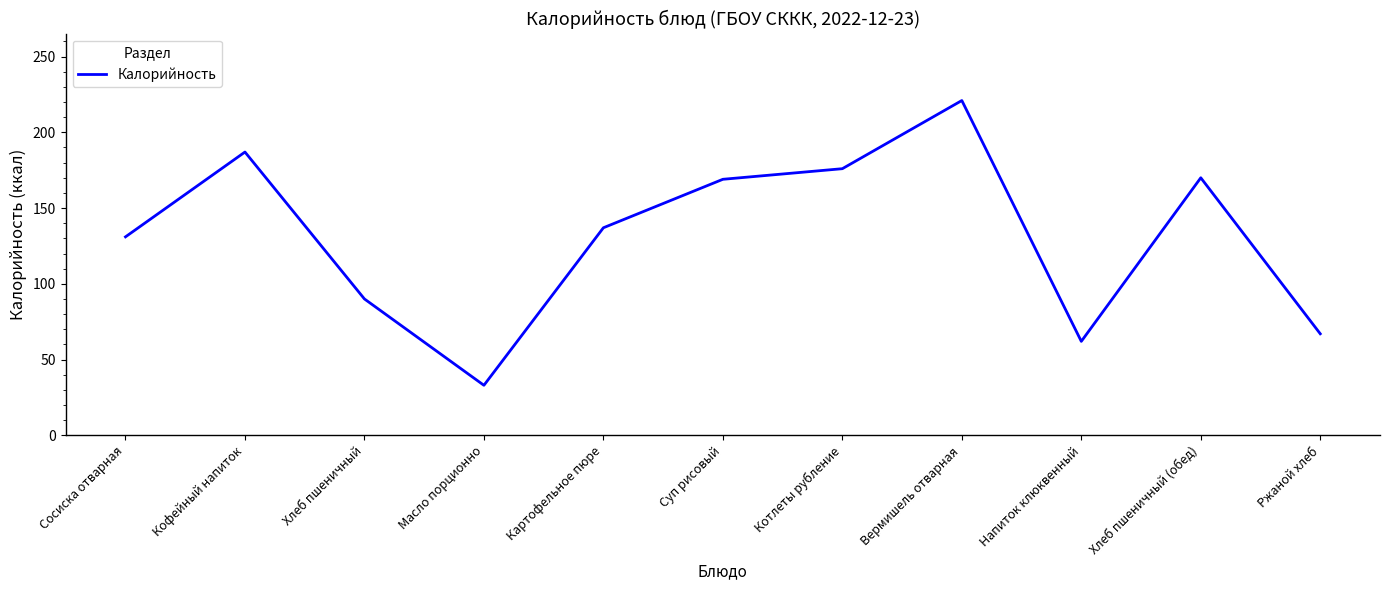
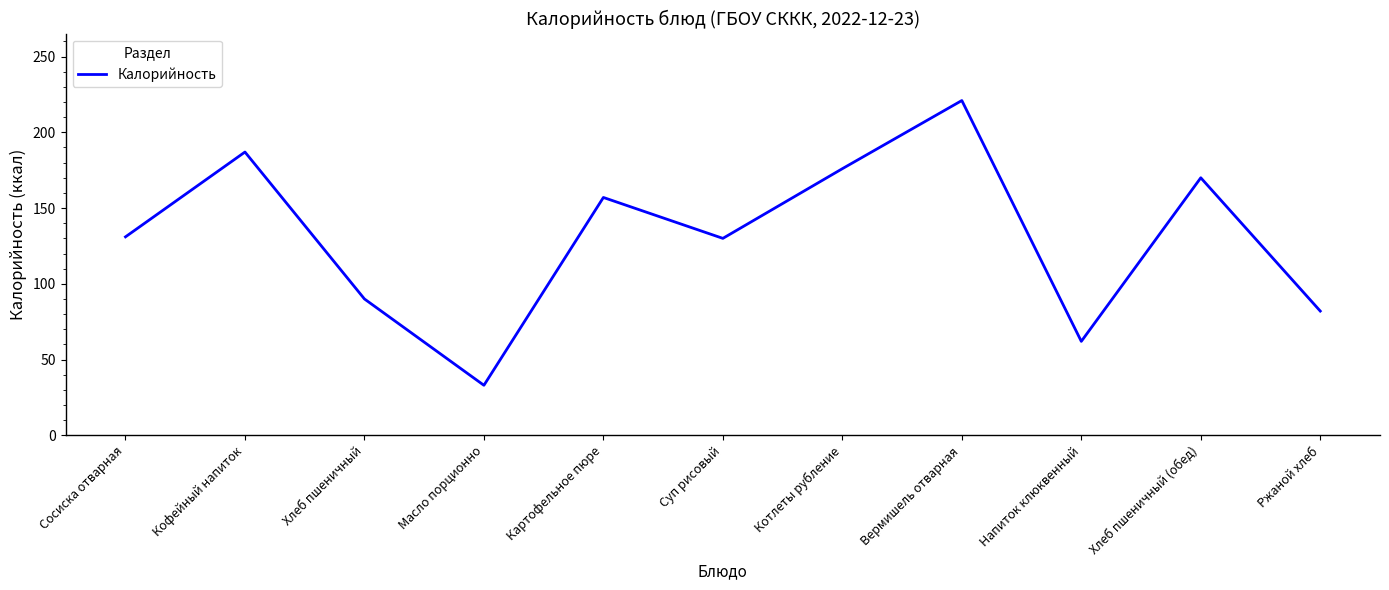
Картофельное пюре: 137 -> 157
Суп рисовый: 169 -> 130
Ржаной хлеб: 67 -> 82
